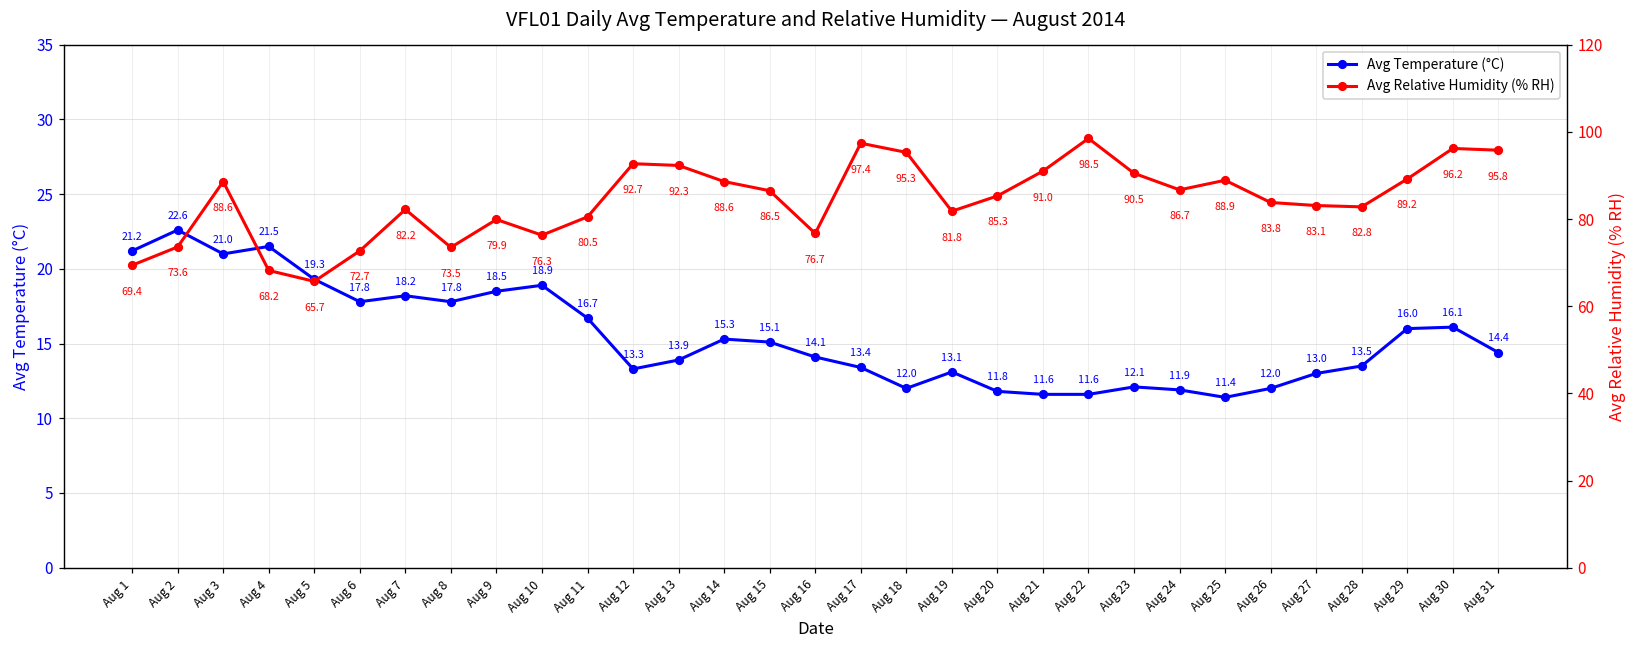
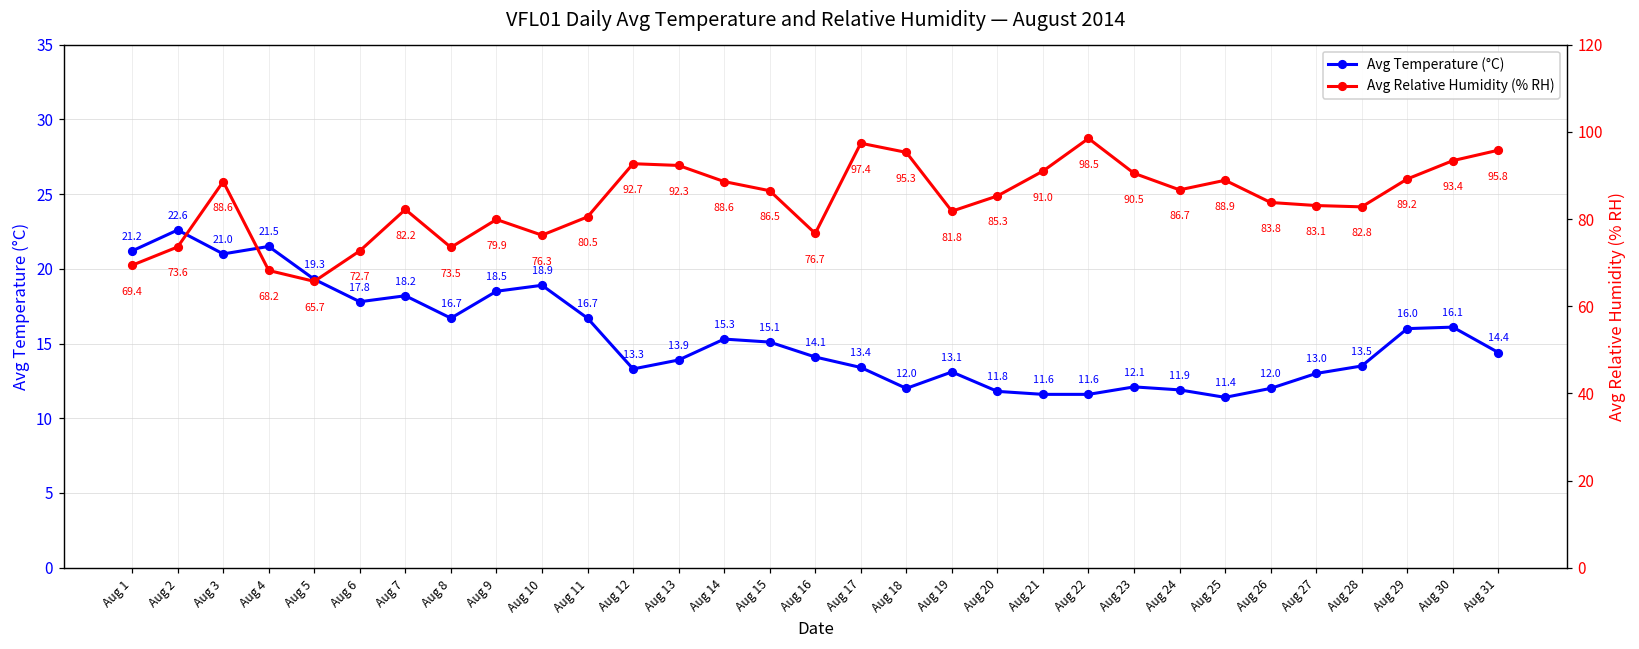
Avg Temperature (°C), Aug 8: 17.8 -> 16.7
Avg Relative Humidity (% RH), Aug 30: 96.2 -> 93.4
